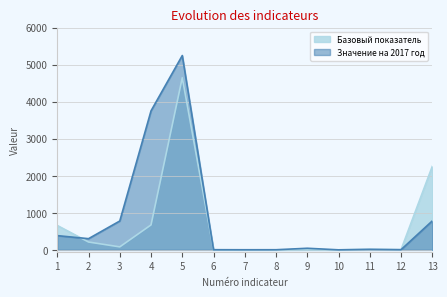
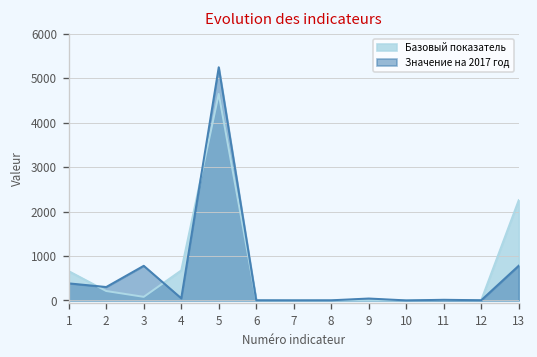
Значение на 2017 год, 4: 3800 -> 0
